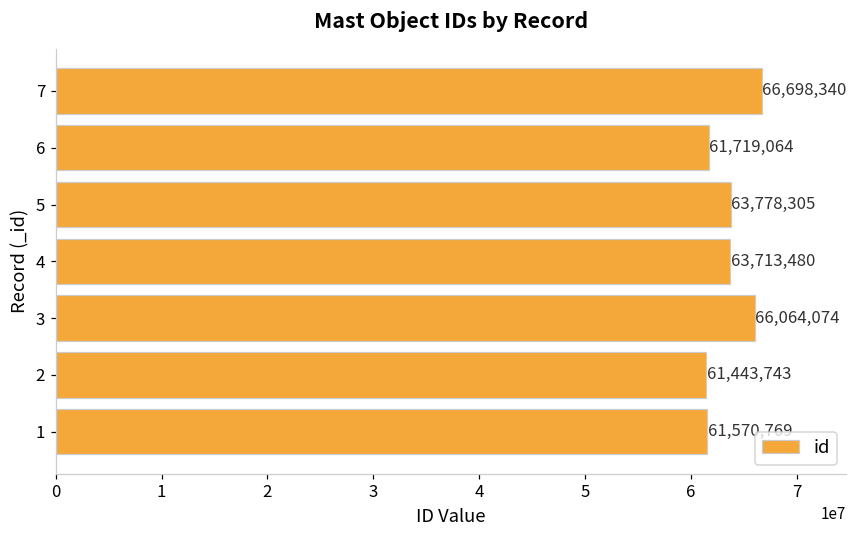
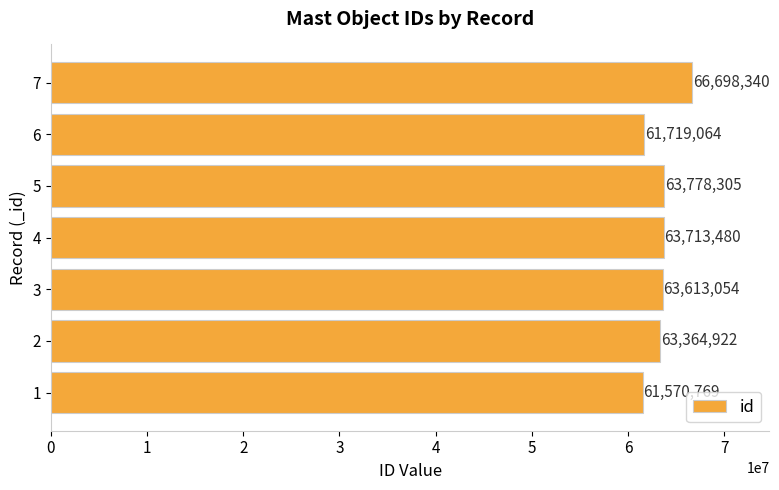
3: 66,064,074 -> 63,613,054
2: 61,443,743 -> 63,364,922
